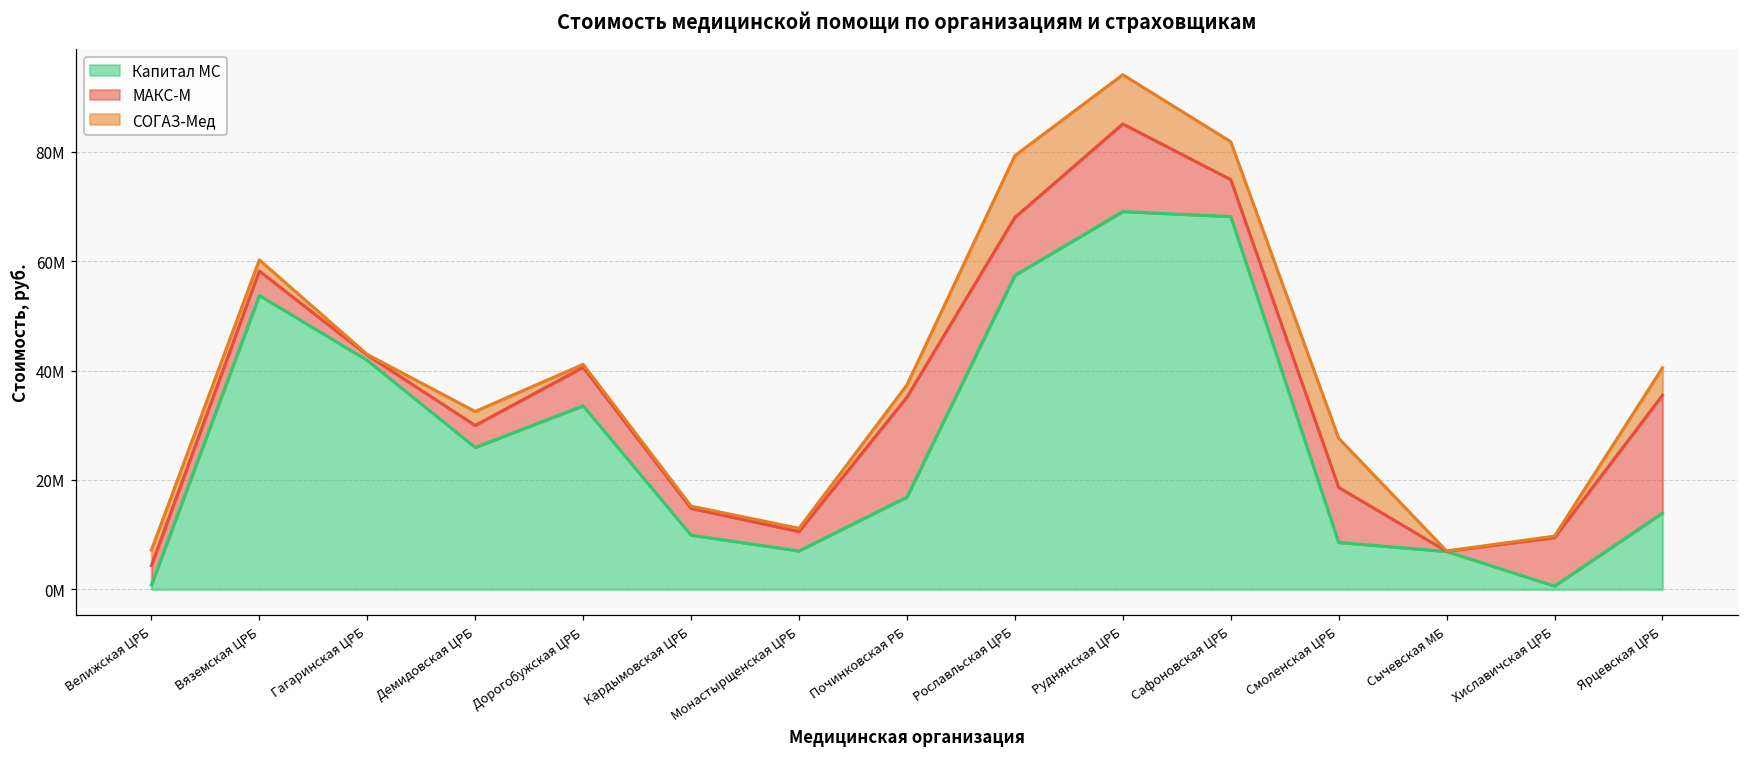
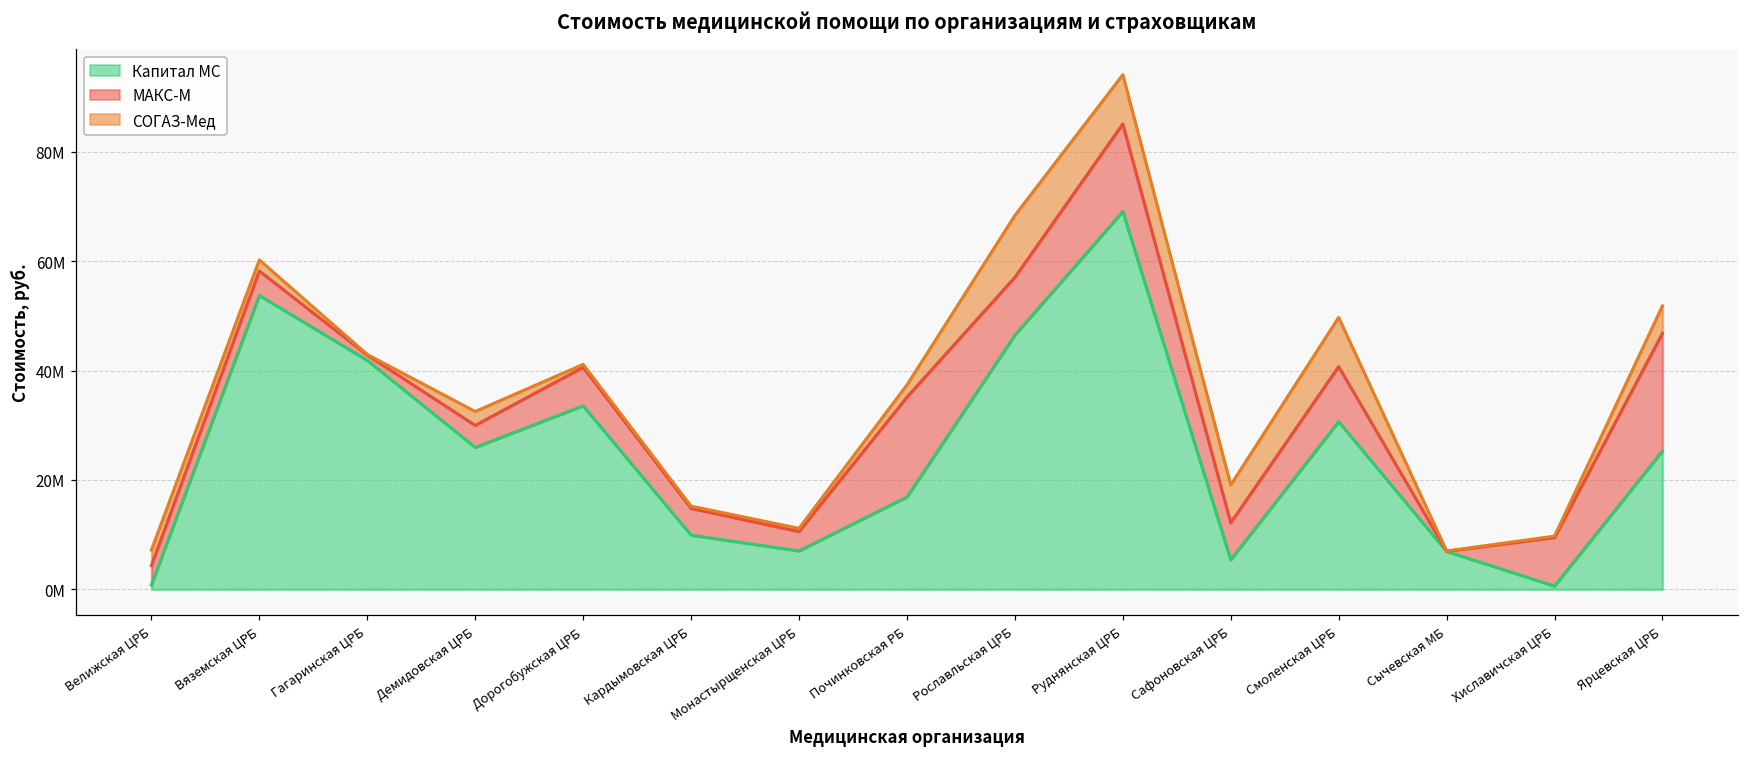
Капитал МС, Рославльская ЦРБ: 57000000 -> 46000000
Капитал МС, Сафоновская ЦРБ: 68000000 -> 5000000
Капитал МС, Смоленская ЦРБ: 9000000 -> 31000000
Капитал МС, Ярцевская ЦРБ: 14000000 -> 25000000
